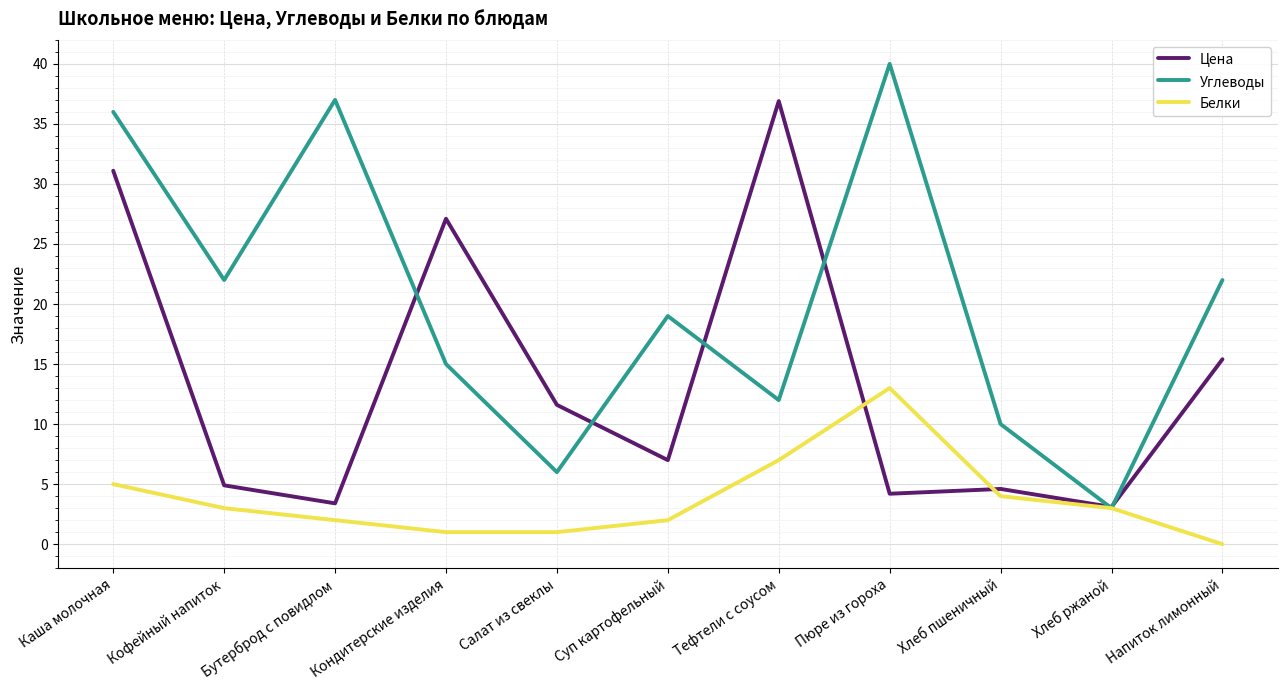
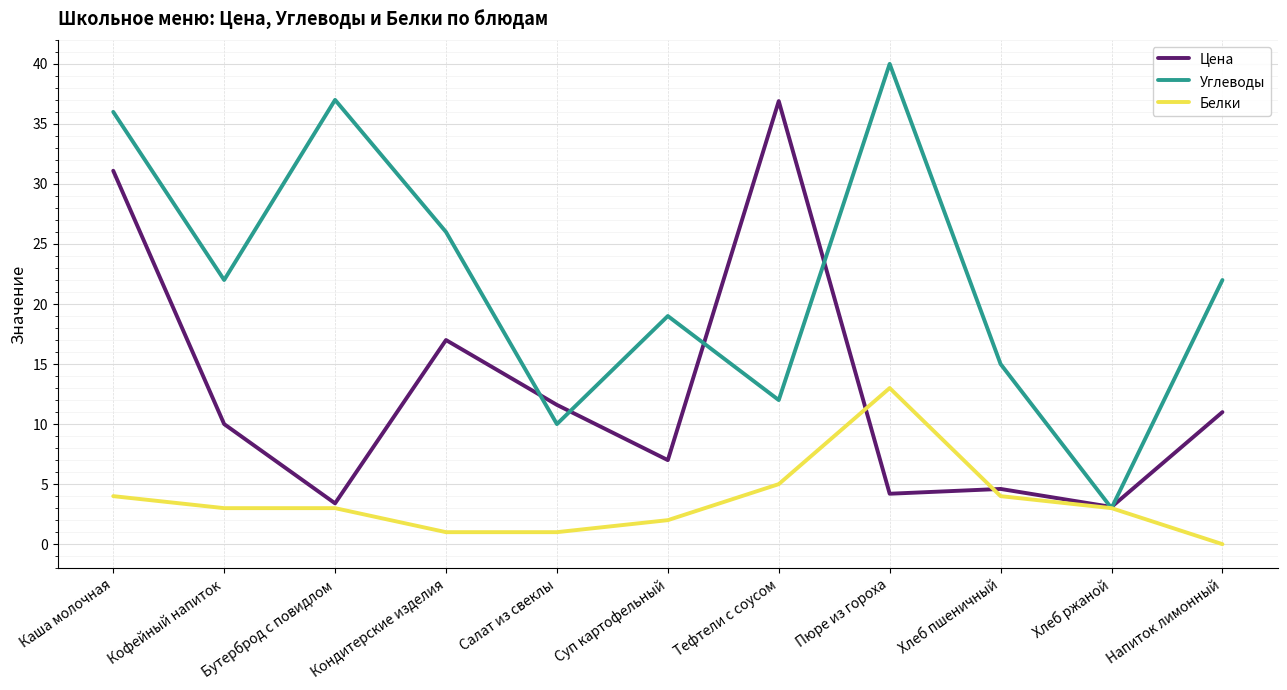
Белки, Каша молочная: 5 -> 4
Цена, Кофейный напиток: 4.9 -> 10.0
Белки, Бутерброд с повидлом: 2 -> 3
Цена, Кондитерские изделия: 27.1 -> 17.0
Углеводы, Кондитерские изделия: 15 -> 26
Углеводы, Салат из свеклы: 6 -> 10
Белки, Тефтели с соусом: 7 -> 5
Углеводы, Хлеб пшеничный: 10 -> 15
Цена, Напиток лимонный: 15.4 -> 11.0
